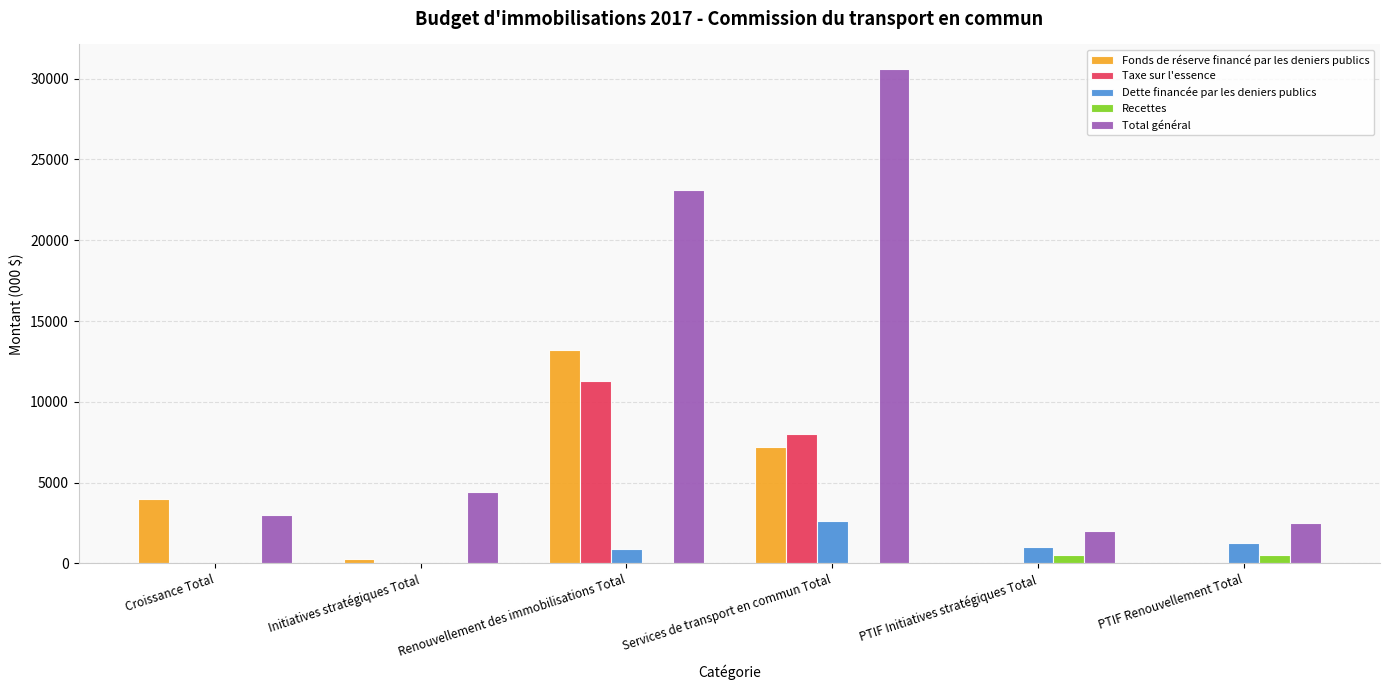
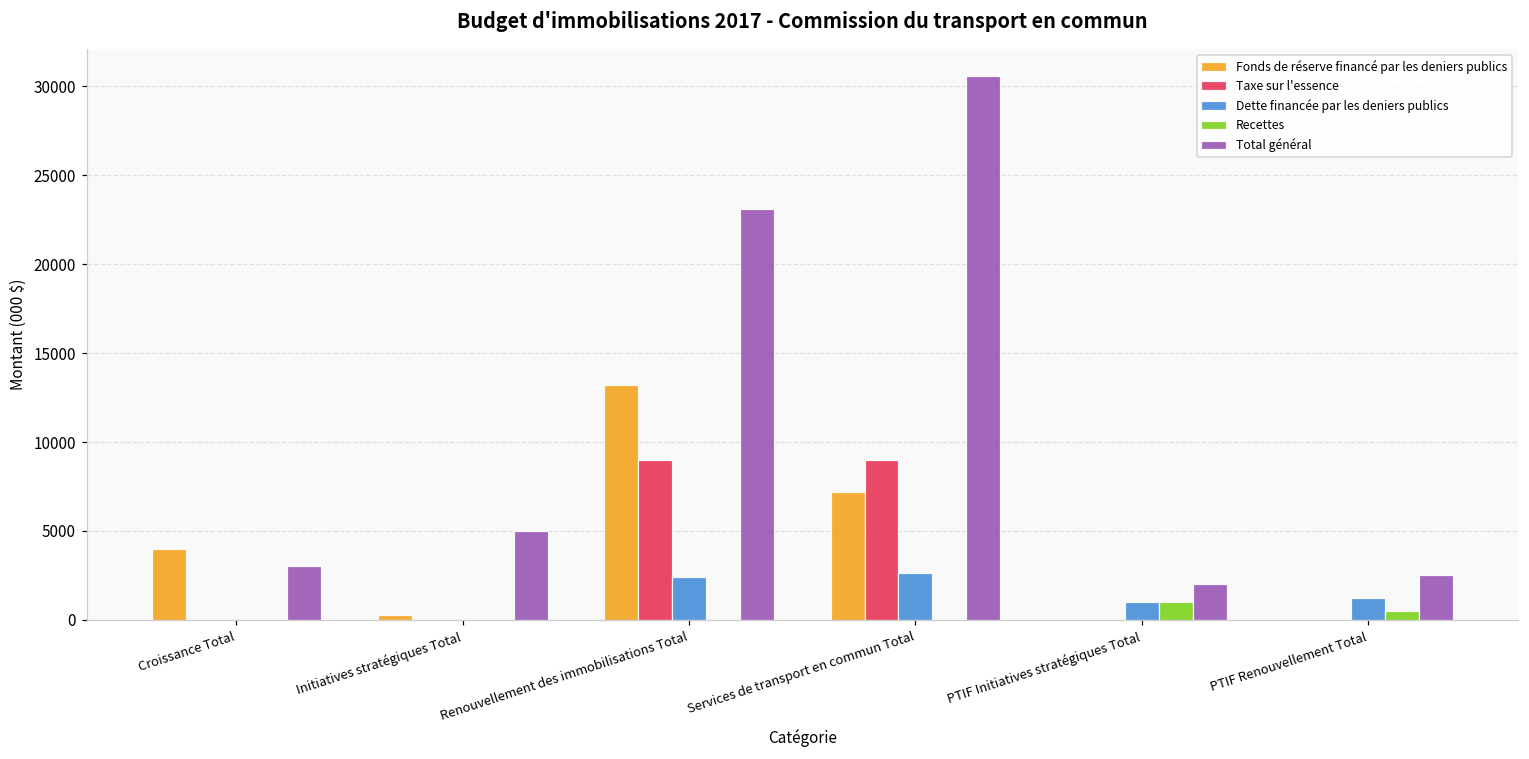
Total général, Initiatives stratégiques Total: 4500 -> 5000
Taxe sur l'essence, Renouvellement des immobilisations Total: 11300 -> 9000
Dette financée par les deniers publics, Renouvellement des immobilisations Total: 900 -> 2400
Taxe sur l'essence, Services de transport en commun Total: 8000 -> 9000
Recettes, PTIF Initiatives stratégiques Total: 500 -> 1000
